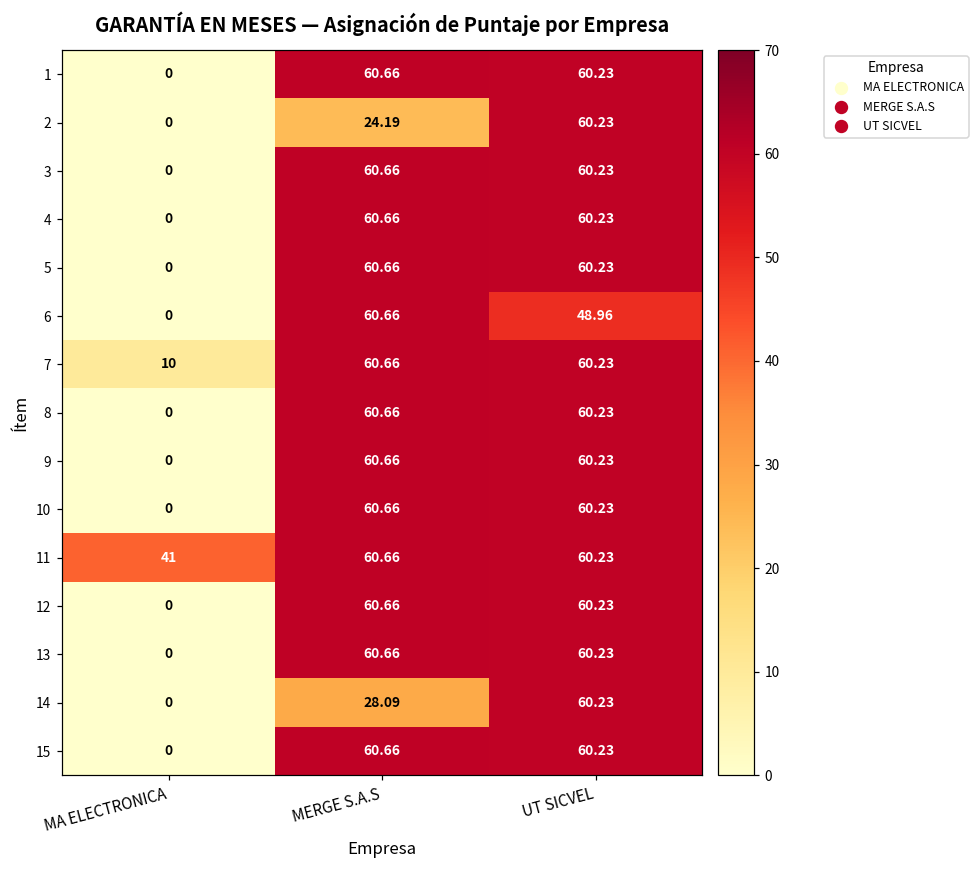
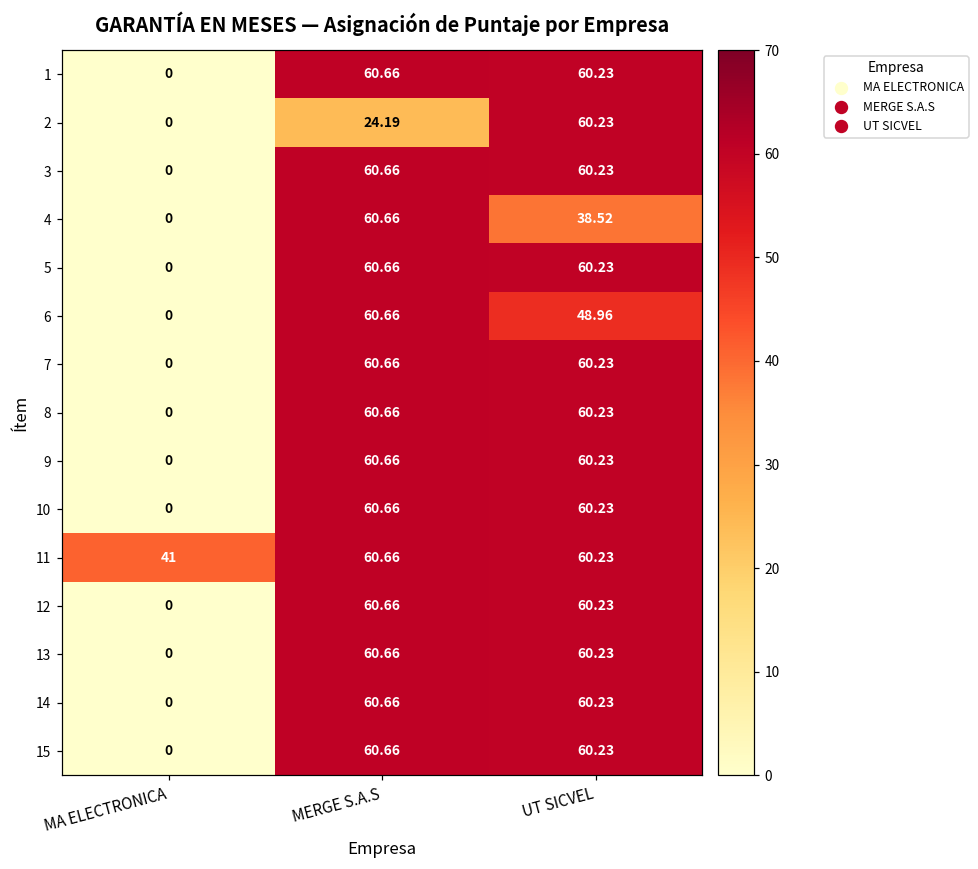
4, UT SICVEL: 60.23 -> 38.52
7, MA ELECTRONICA: 10 -> 0
14, MERGE S.A.S: 28.09 -> 60.66
